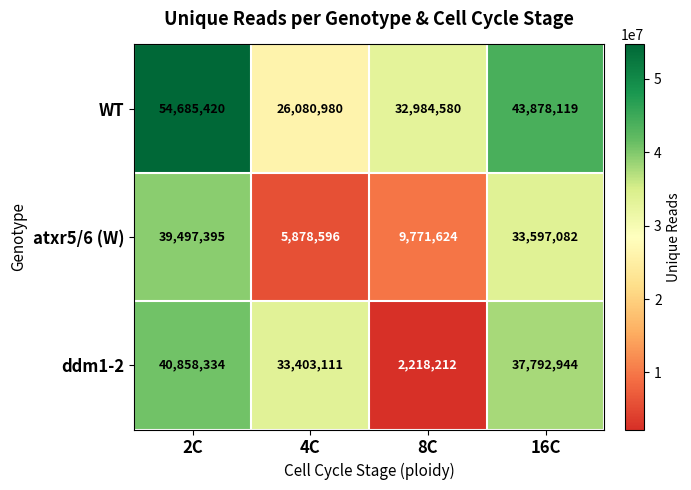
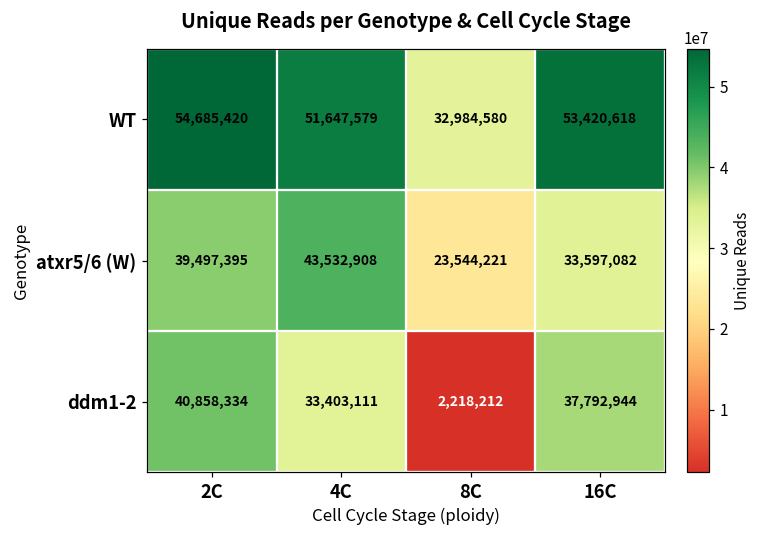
WT, 4C: 26,080,980 -> 51,647,579
WT, 16C: 43,878,119 -> 53,420,618
atxr5/6 (W), 4C: 5,878,596 -> 43,532,908
atxr5/6 (W), 8C: 9,771,624 -> 23,544,221
